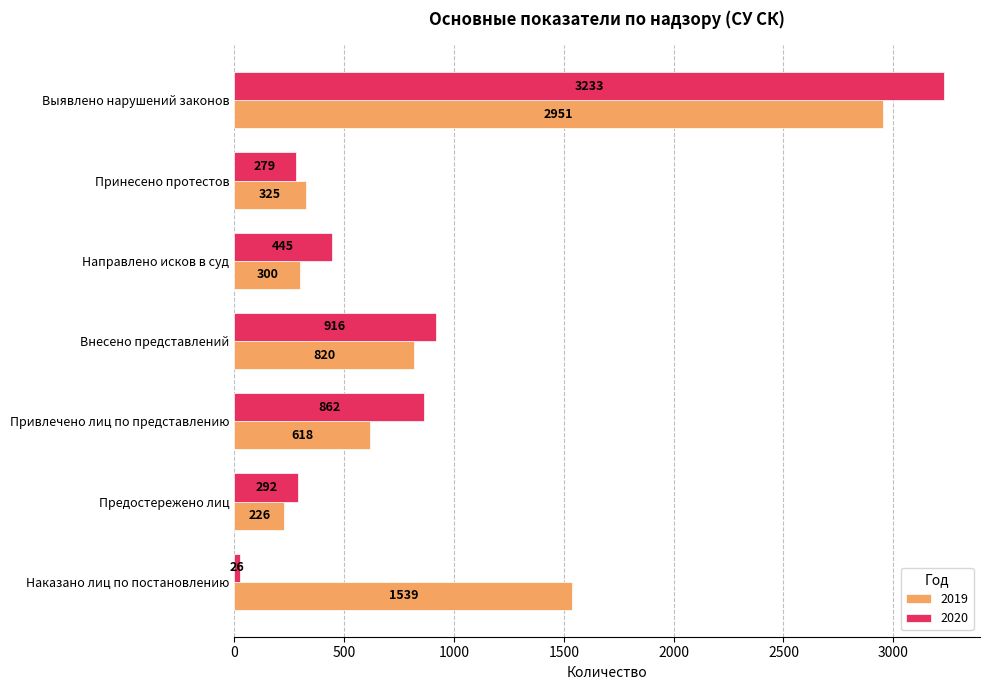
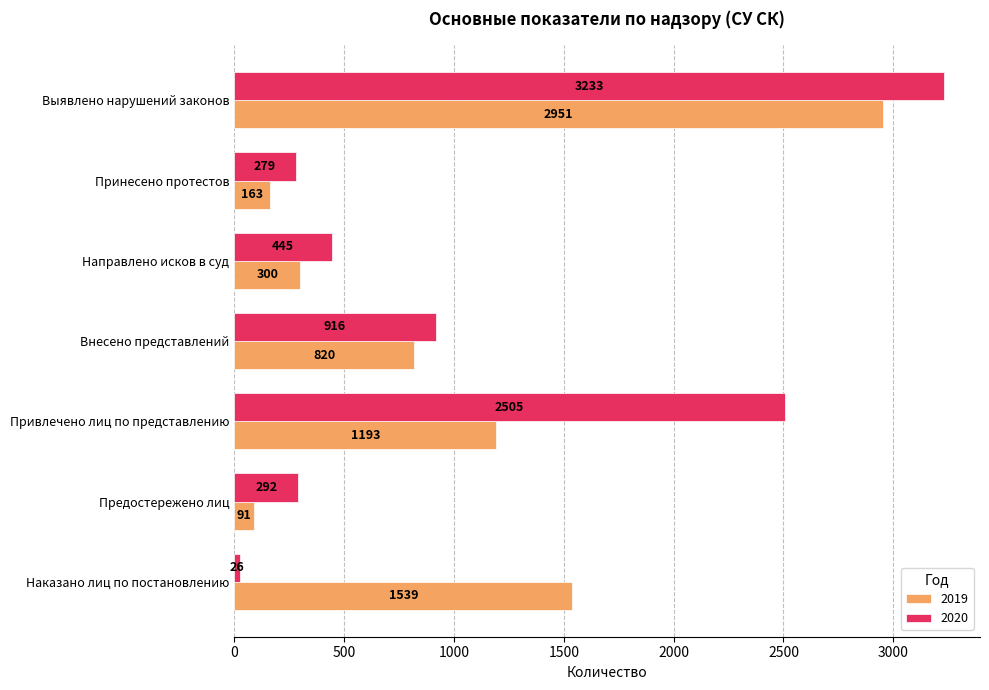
2019, Принесено протестов: 325 -> 163
2020, Привлечено лиц по представлению: 862 -> 2505
2019, Привлечено лиц по представлению: 618 -> 1193
2019, Предостережено лиц: 226 -> 91
